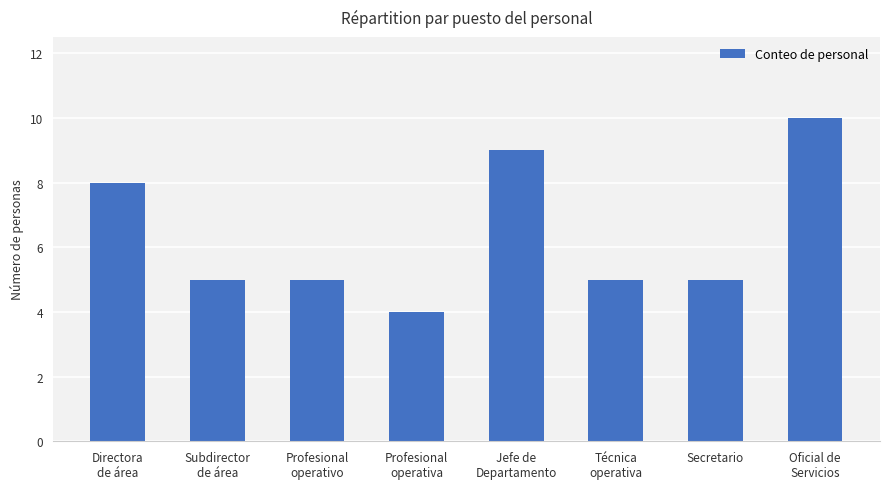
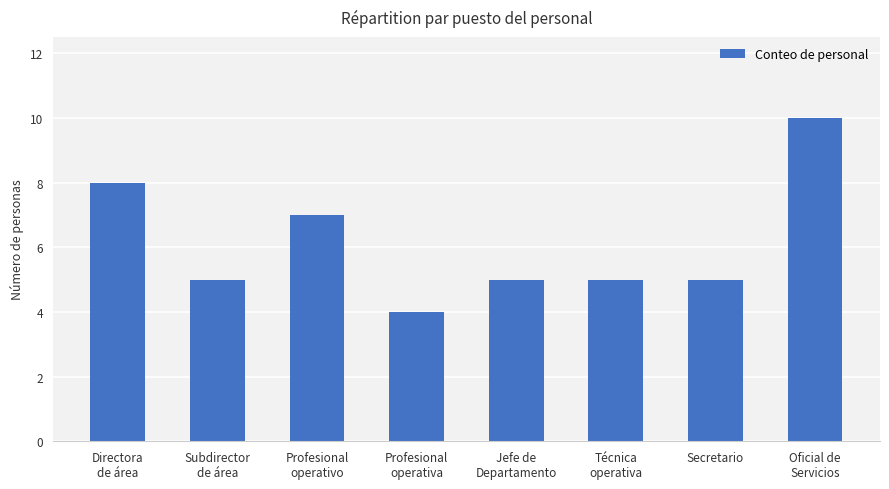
Profesional operativo: 5 -> 7
Jefe de Departamento: 9 -> 5
